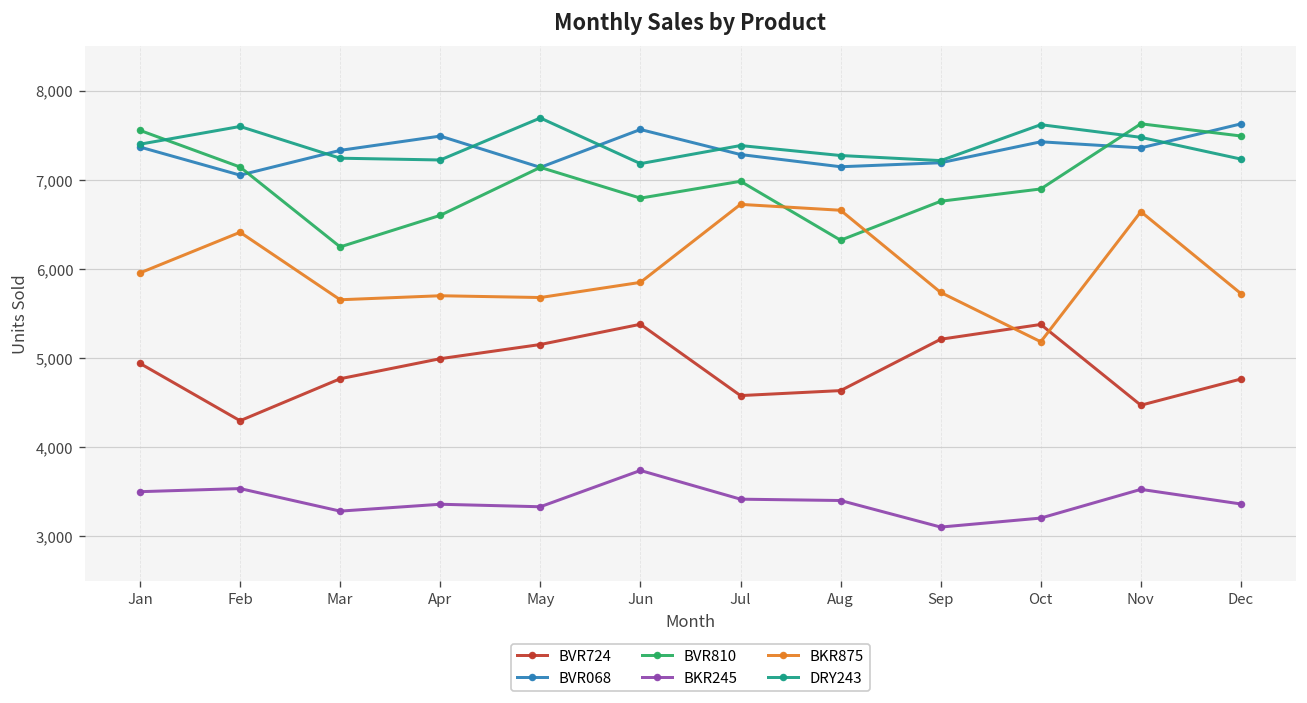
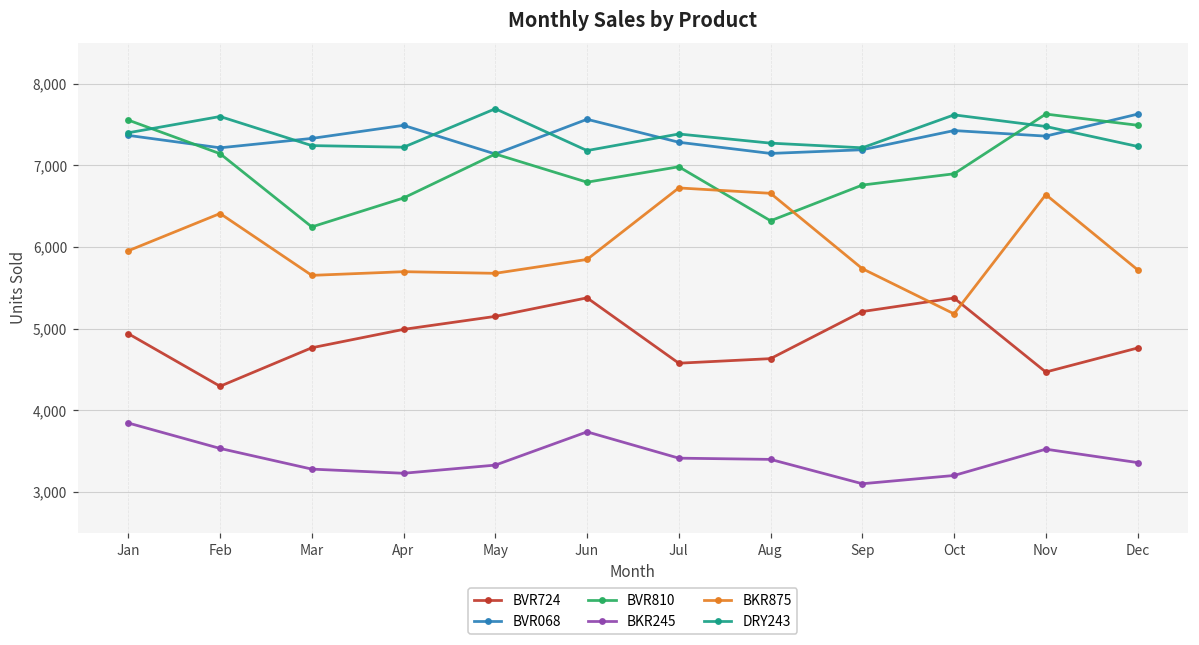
BKR245, Jan: 3,500 -> 3,800
BVR068, Feb: 7,100 -> 7,200
BKR245, Apr: 3,400 -> 3,200
